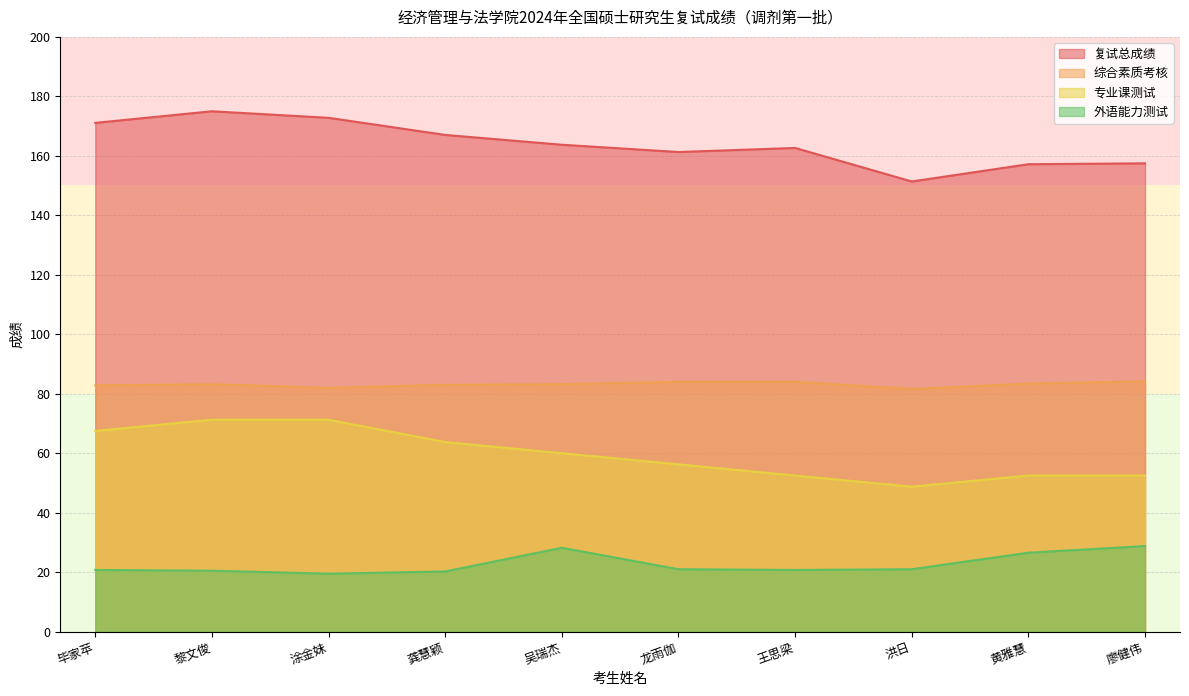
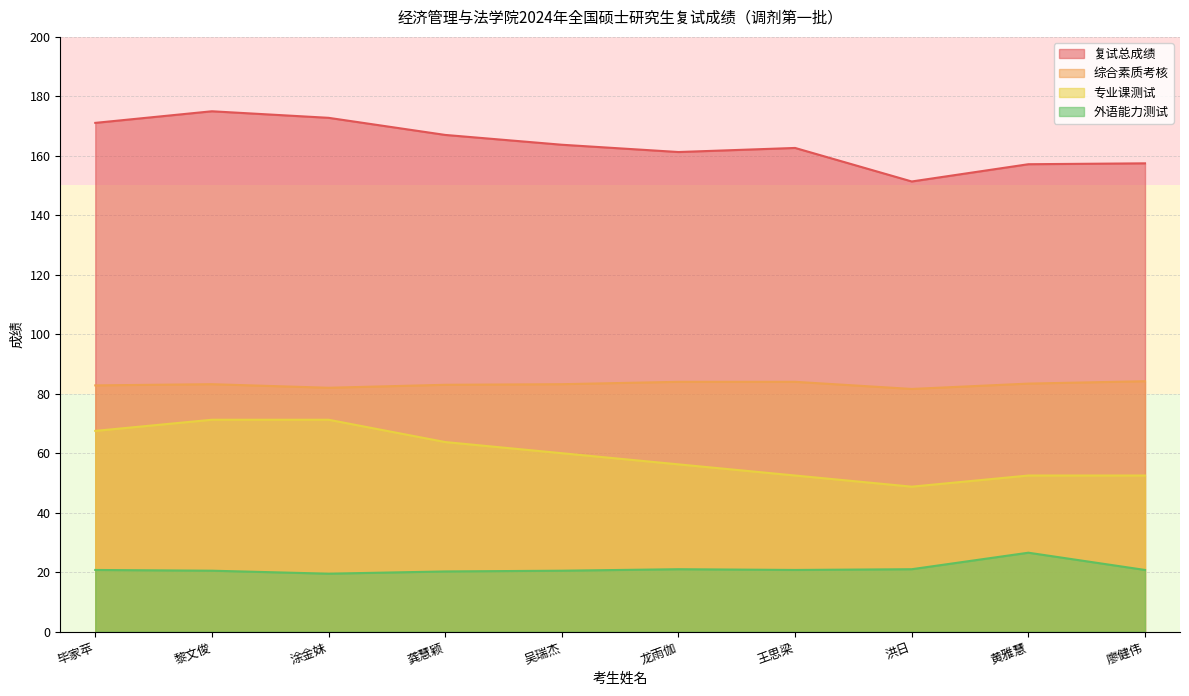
外语能力测试, 吴瑞杰: 28 -> 21
外语能力测试, 廖健伟: 29 -> 21
